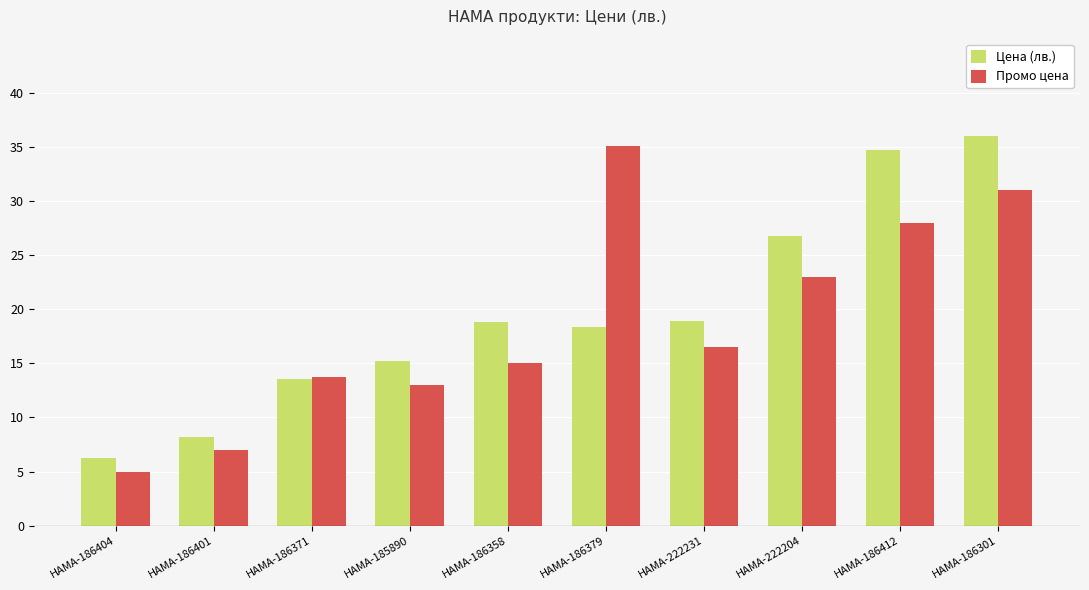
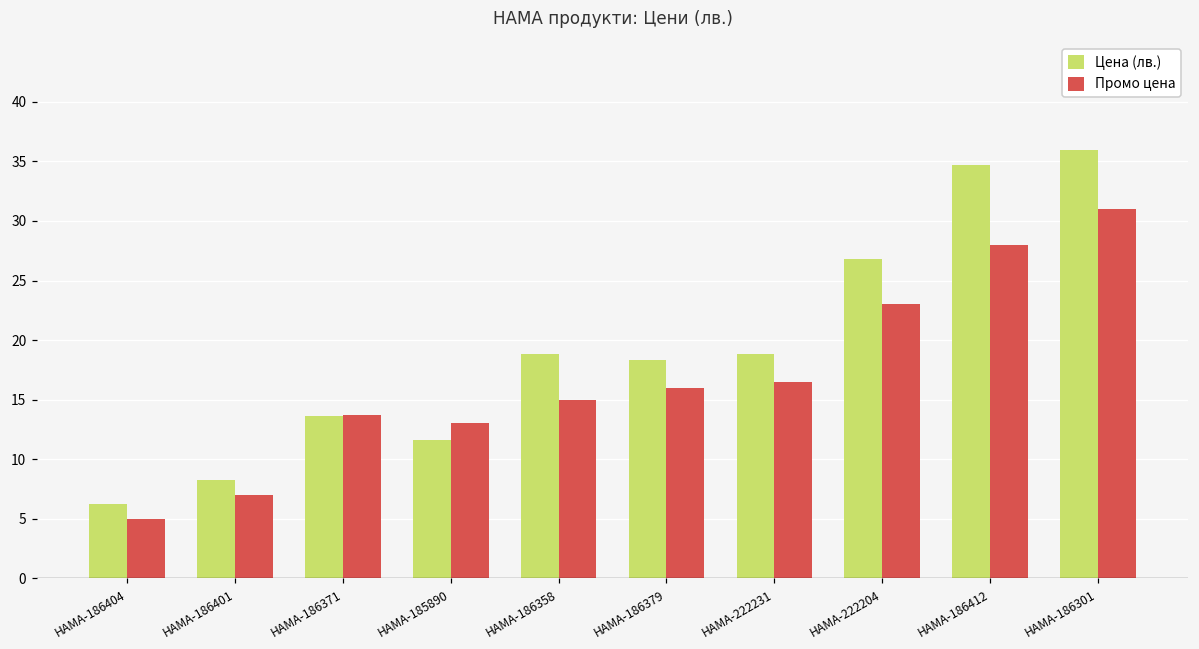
Цена (лв.), HAMA-185890: 15.2 -> 11.6
Промо цена, HAMA-186379: 35.1 -> 16.0
